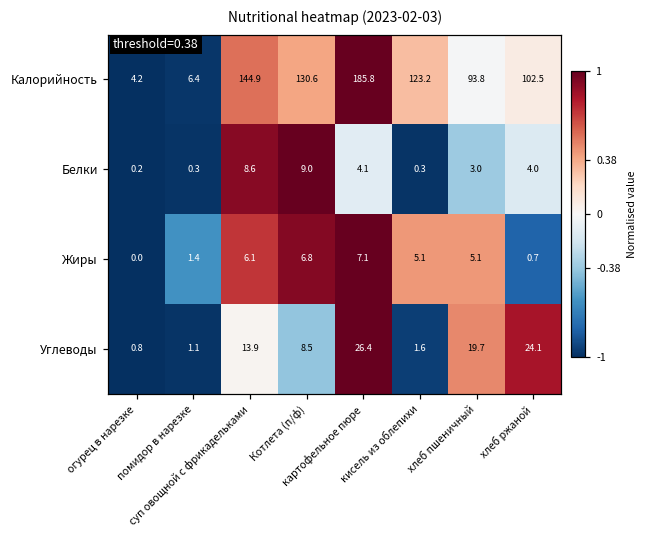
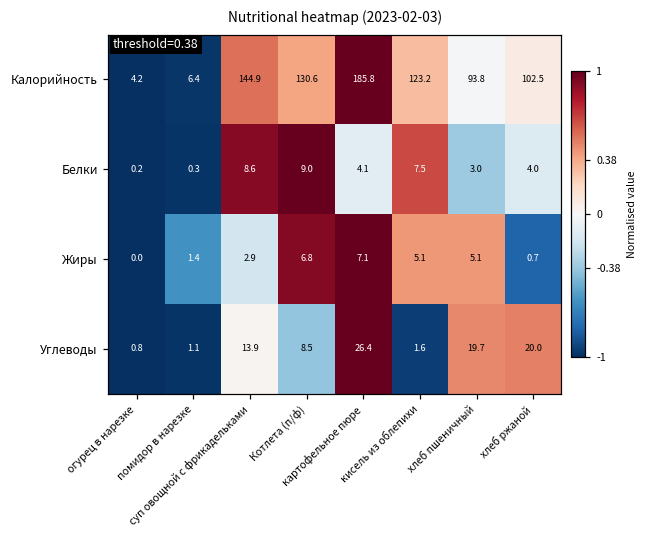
Белки, кисель из облепихи: 0.3 -> 7.5
Жиры, суп овощной с фрикадельками: 6.1 -> 2.9
Углеводы, хлеб ржаной: 24.1 -> 20.0
